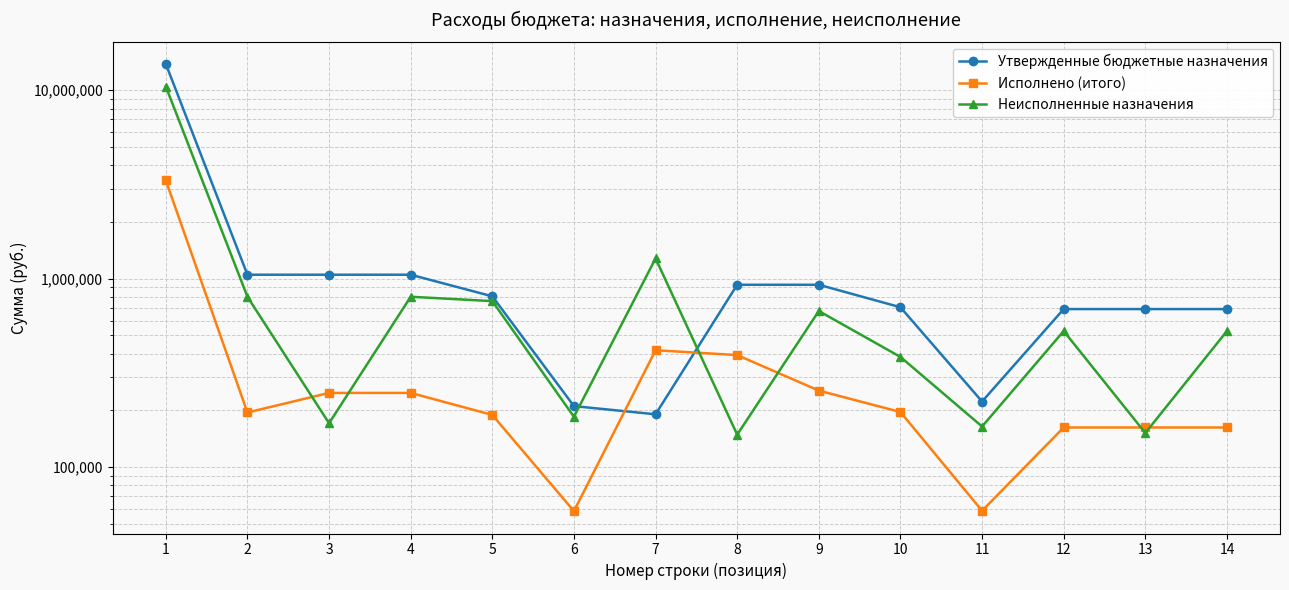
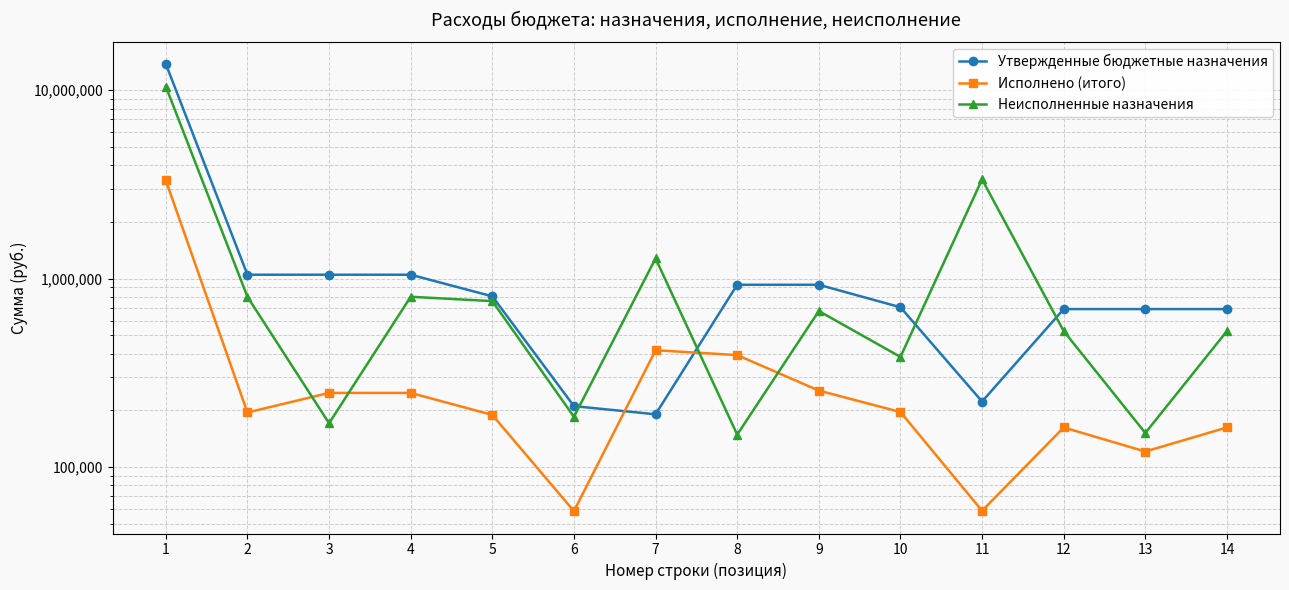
Неисполненные назначения, 11: 160,000 -> 3,400,000
Исполнено (итого), 13: 160,000 -> 120,000
